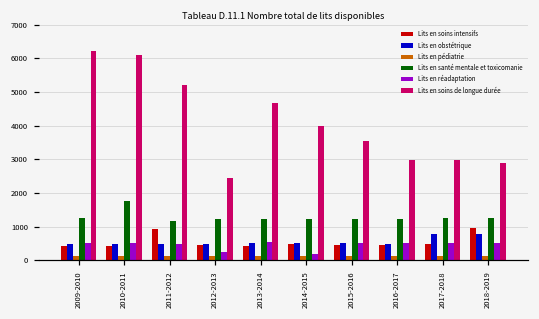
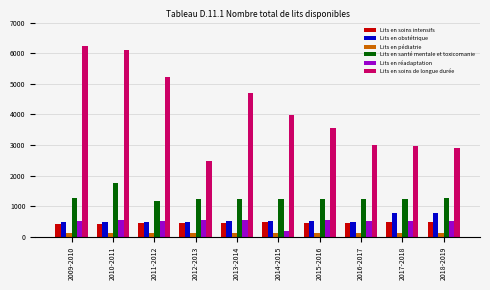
Lits en soins intensifs, 2011-2012: 900 -> 400
Lits en réadaptation, 2012-2013: 200 -> 500
Lits en soins intensifs, 2018-2019: 1000 -> 500
